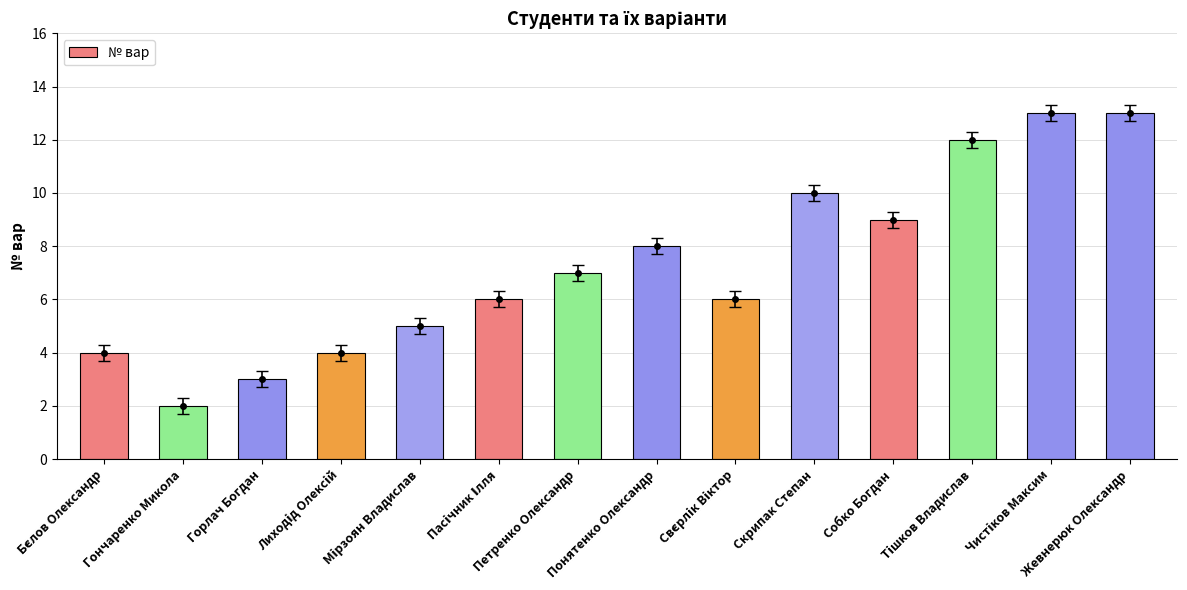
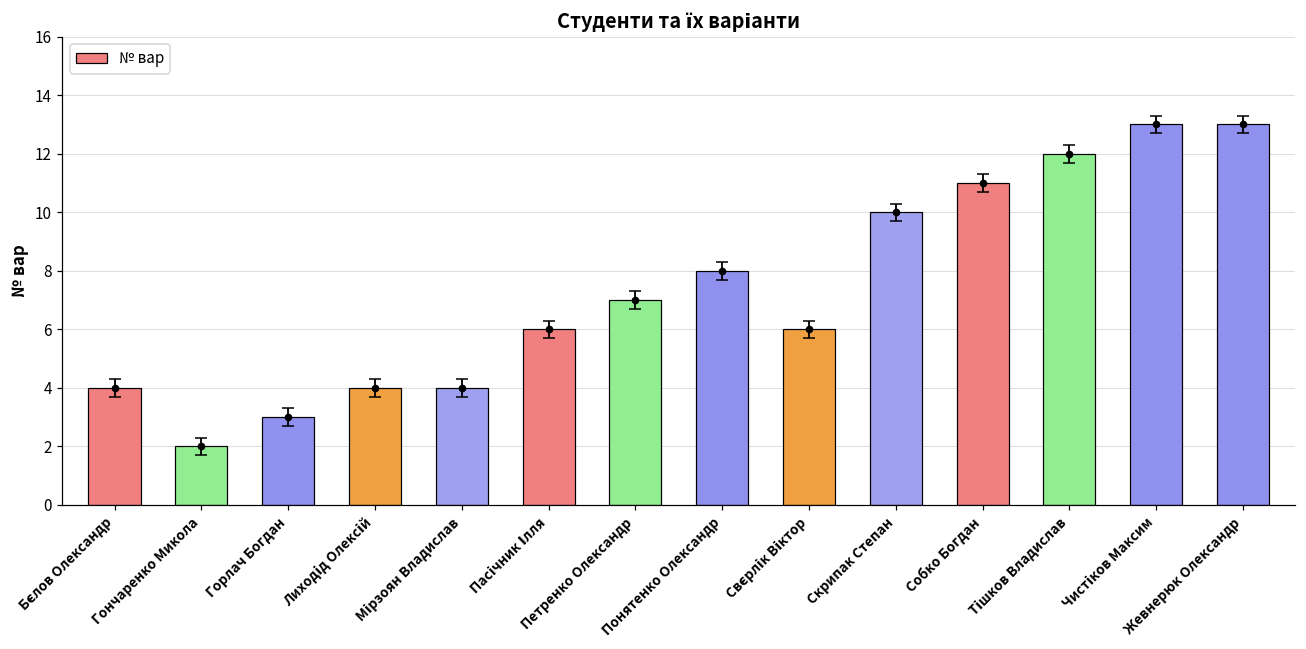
№ вар, Мірзоян Владислав: 5 -> 4
№ вар, Собко Богдан: 9 -> 11
